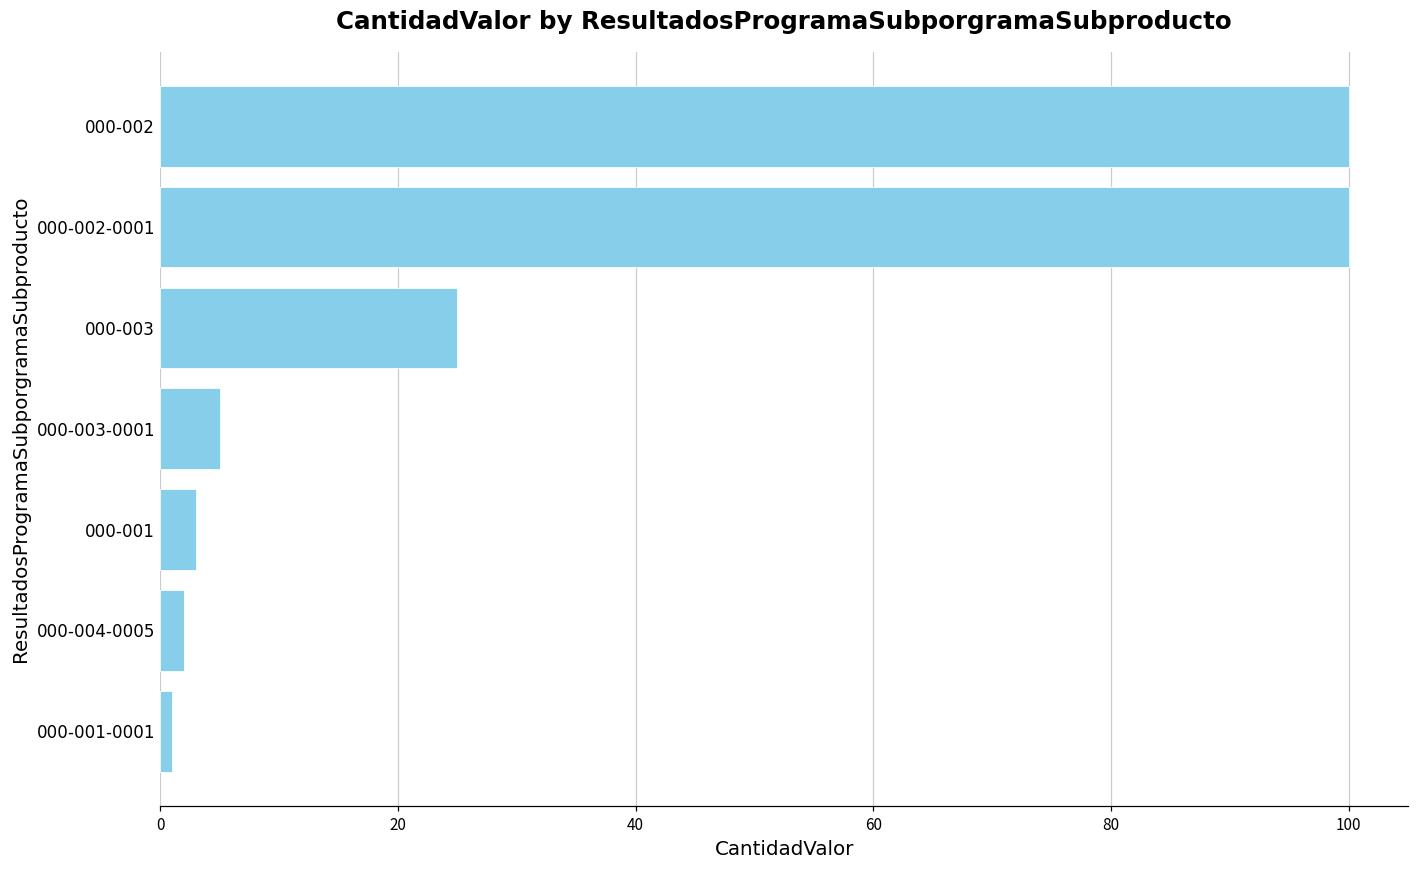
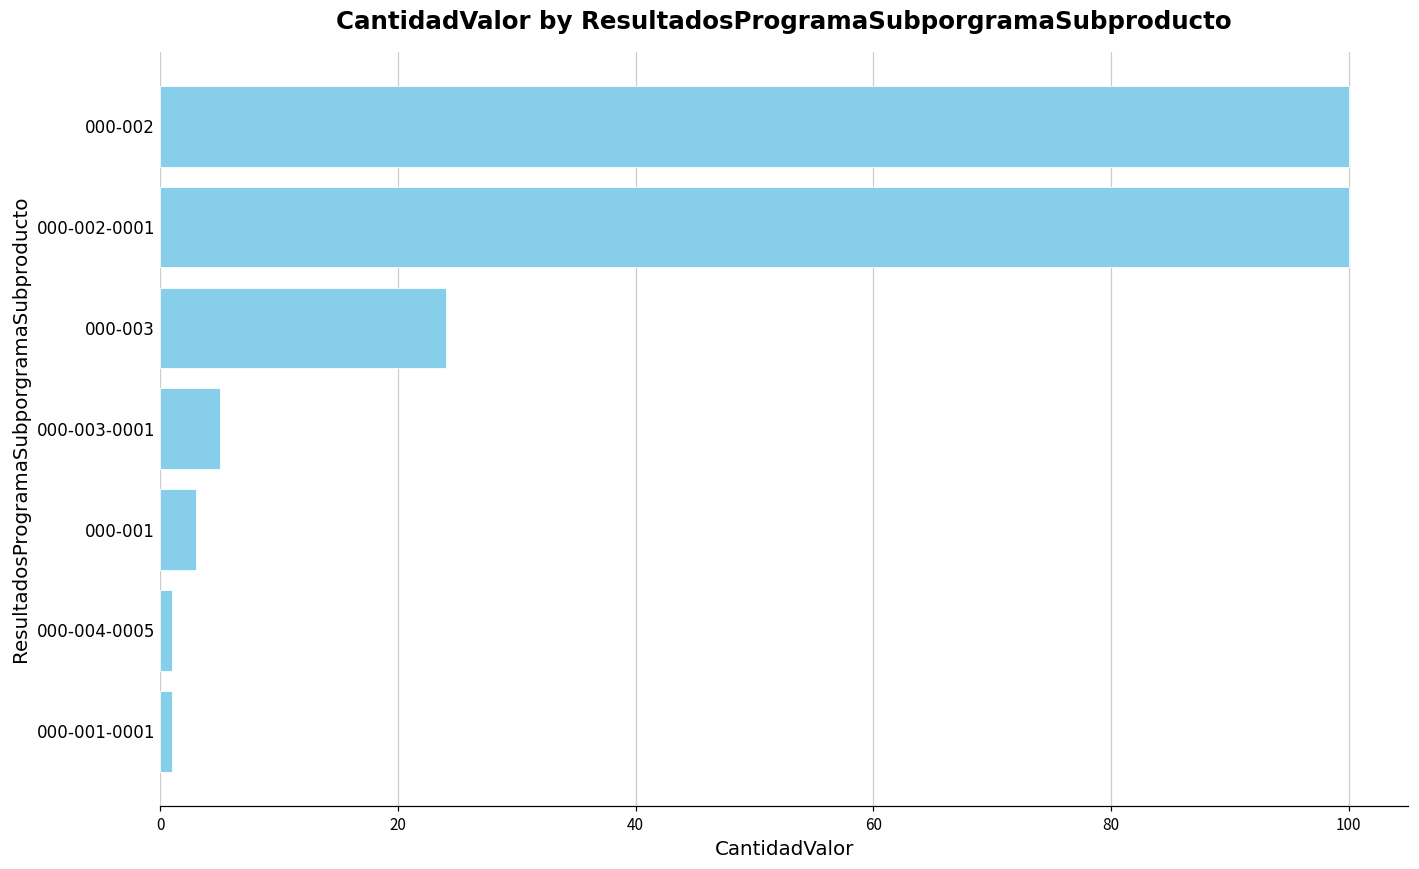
000-003: 25 -> 24
000-004-0005: 2 -> 1
